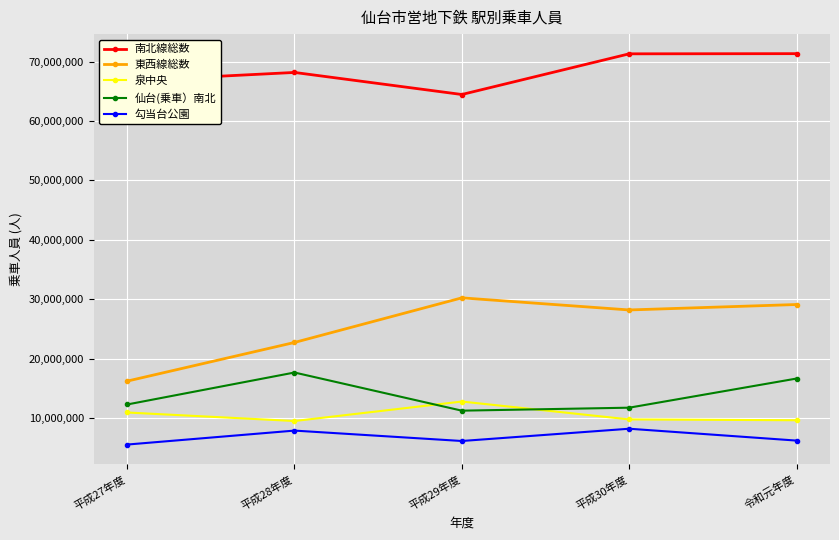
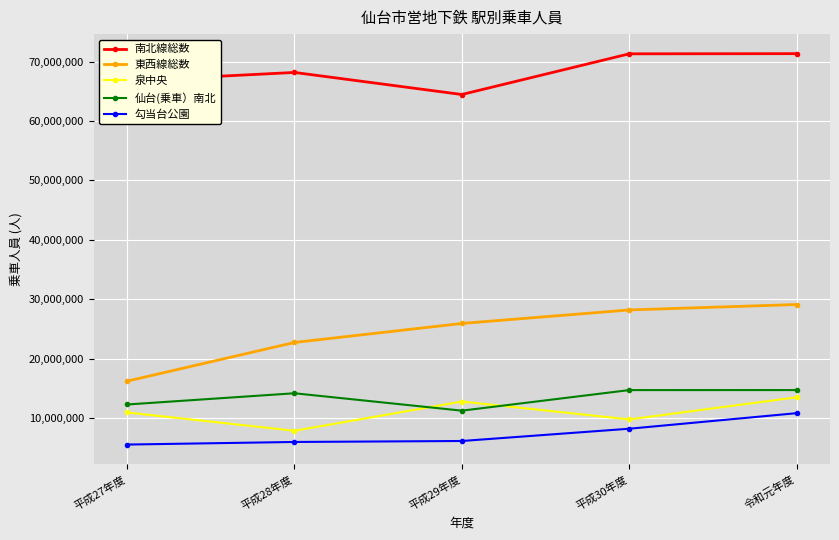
泉中央, 平成28年度: 10,000,000 -> 8,000,000
仙台(乗車）南北, 平成28年度: 18,000,000 -> 14,000,000
勾当台公園, 平成28年度: 8,000,000 -> 6,000,000
東西線総数, 平成29年度: 30,000,000 -> 26,000,000
仙台(乗車）南北, 平成30年度: 12,000,000 -> 15,000,000
泉中央, 令和元年度: 10,000,000 -> 13,000,000
仙台(乗車）南北, 令和元年度: 17,000,000 -> 15,000,000
勾当台公園, 令和元年度: 6,000,000 -> 11,000,000
